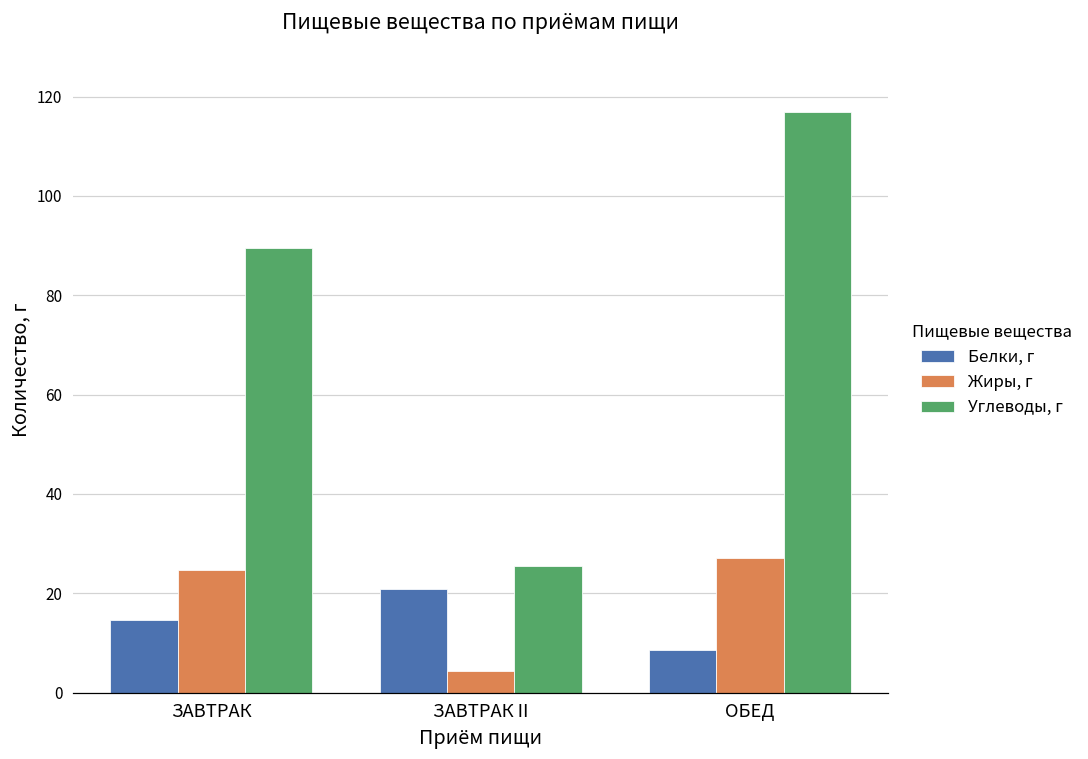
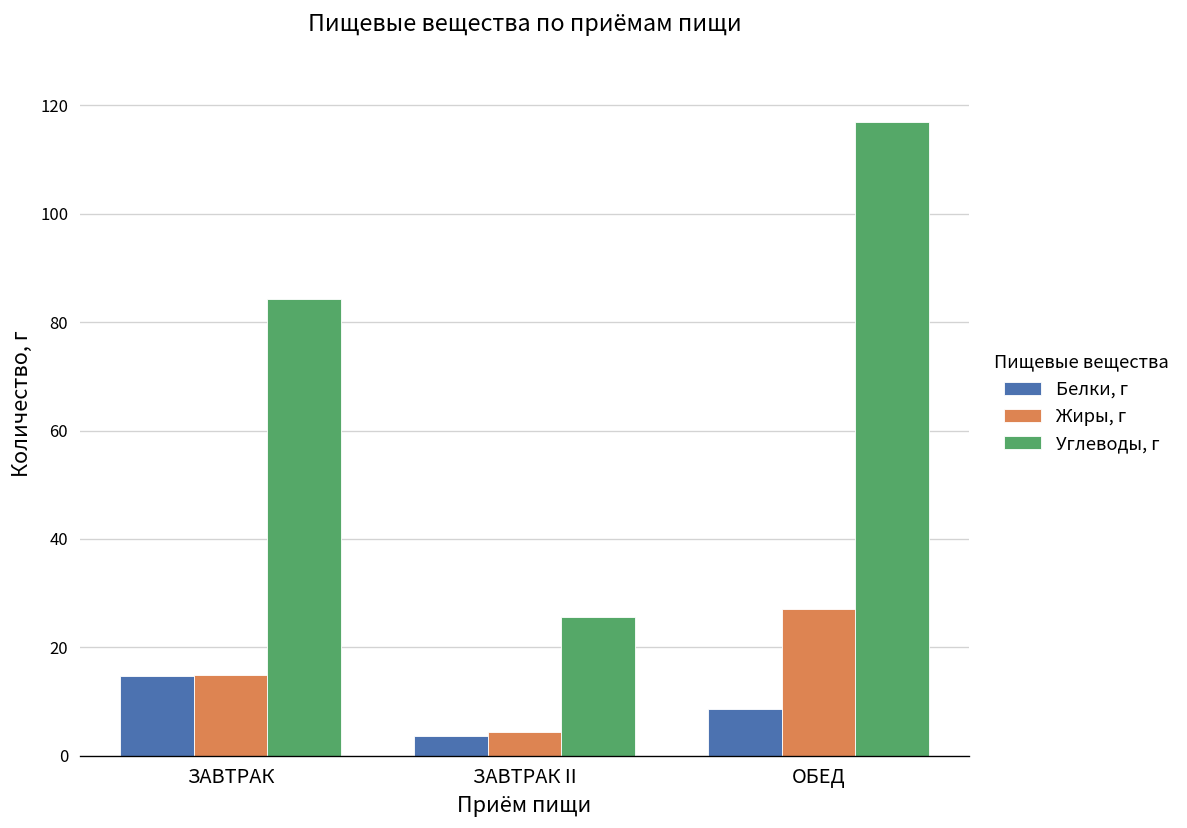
Жиры, г, ЗАВТРАК: 25 -> 15
Углеводы, г, ЗАВТРАК: 90 -> 84
Белки, г, ЗАВТРАК II: 21 -> 4
